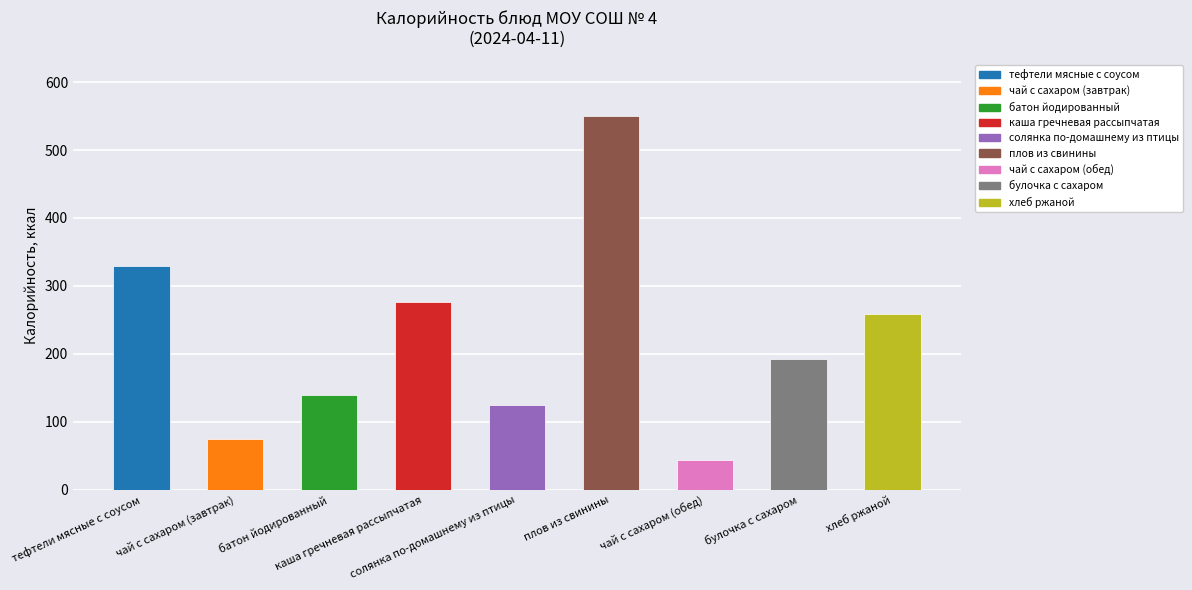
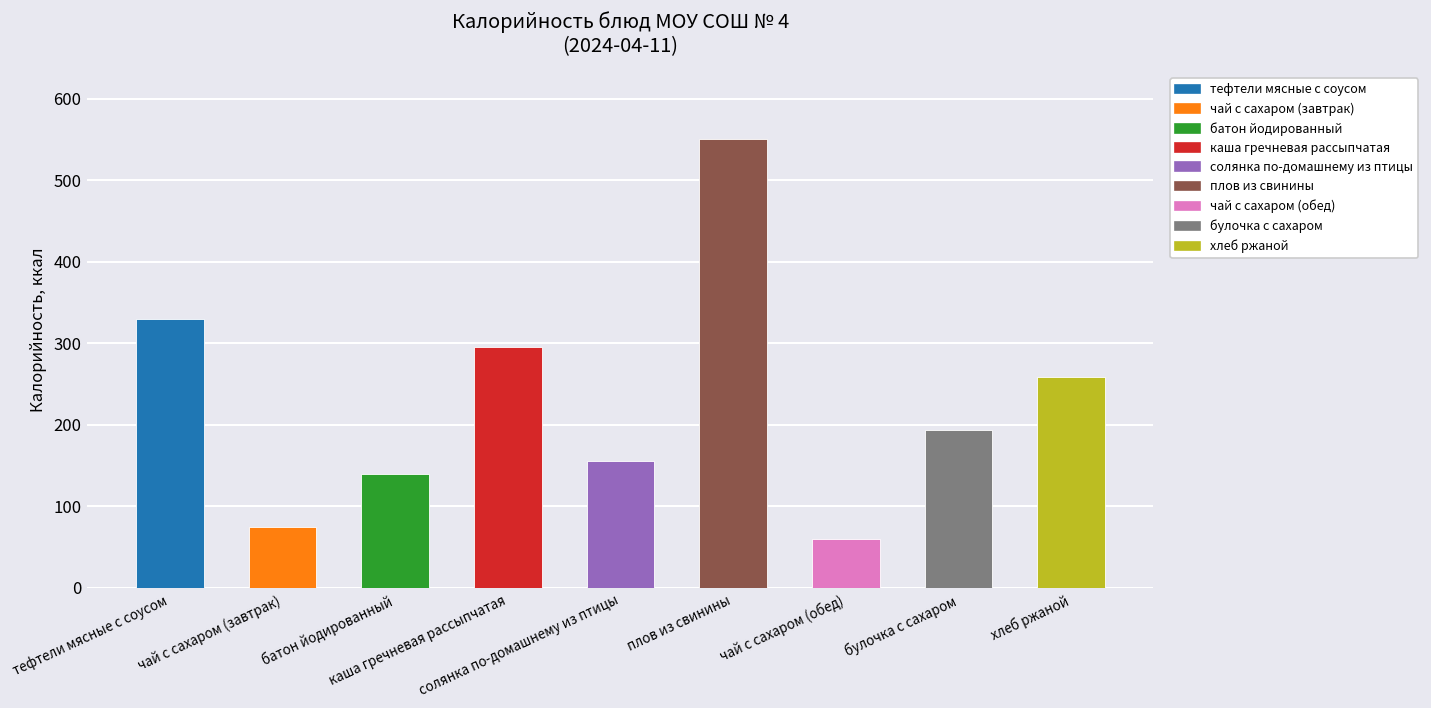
каша гречневая рассыпчатая: 280 -> 300
солянка по-домашнему из птицы: 130 -> 160
чай с сахаром (обед): 40 -> 60
